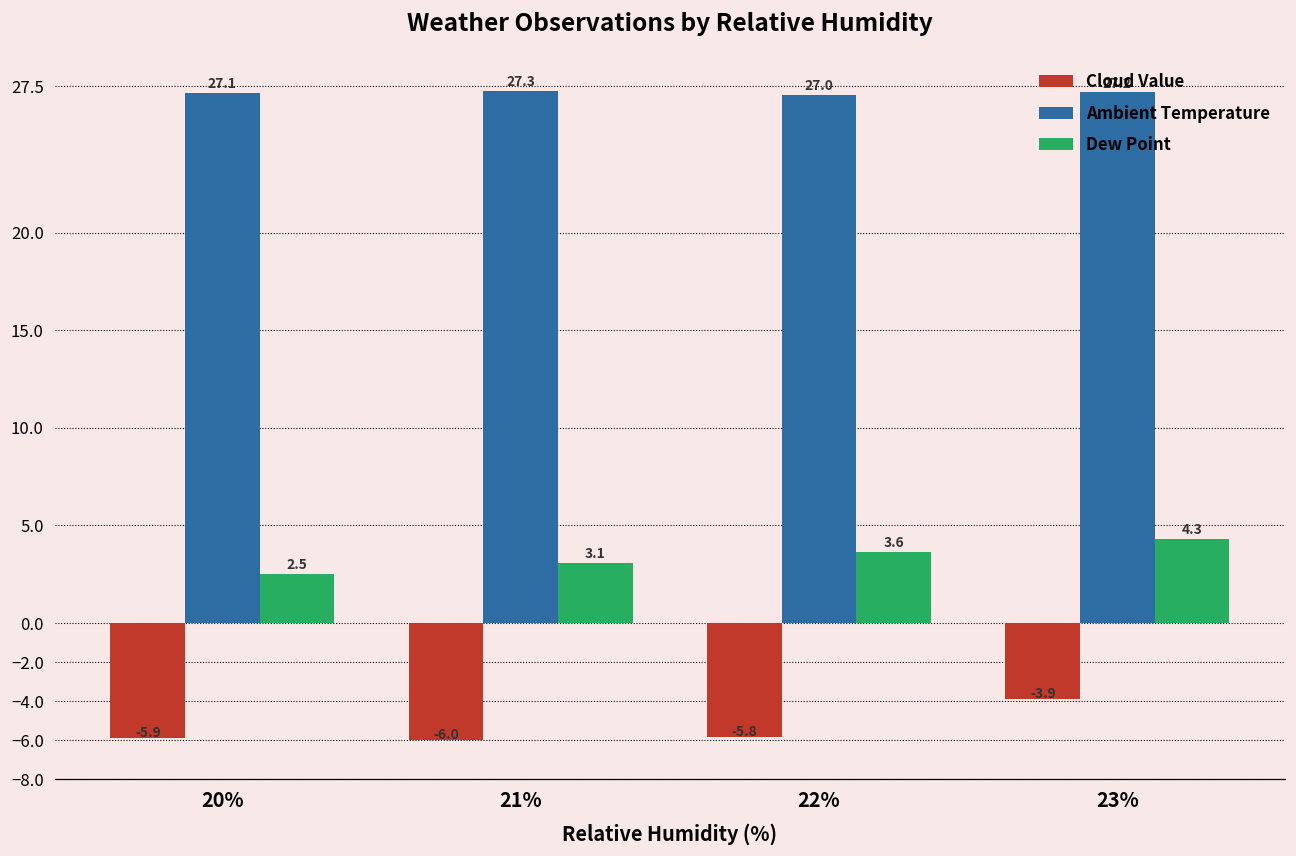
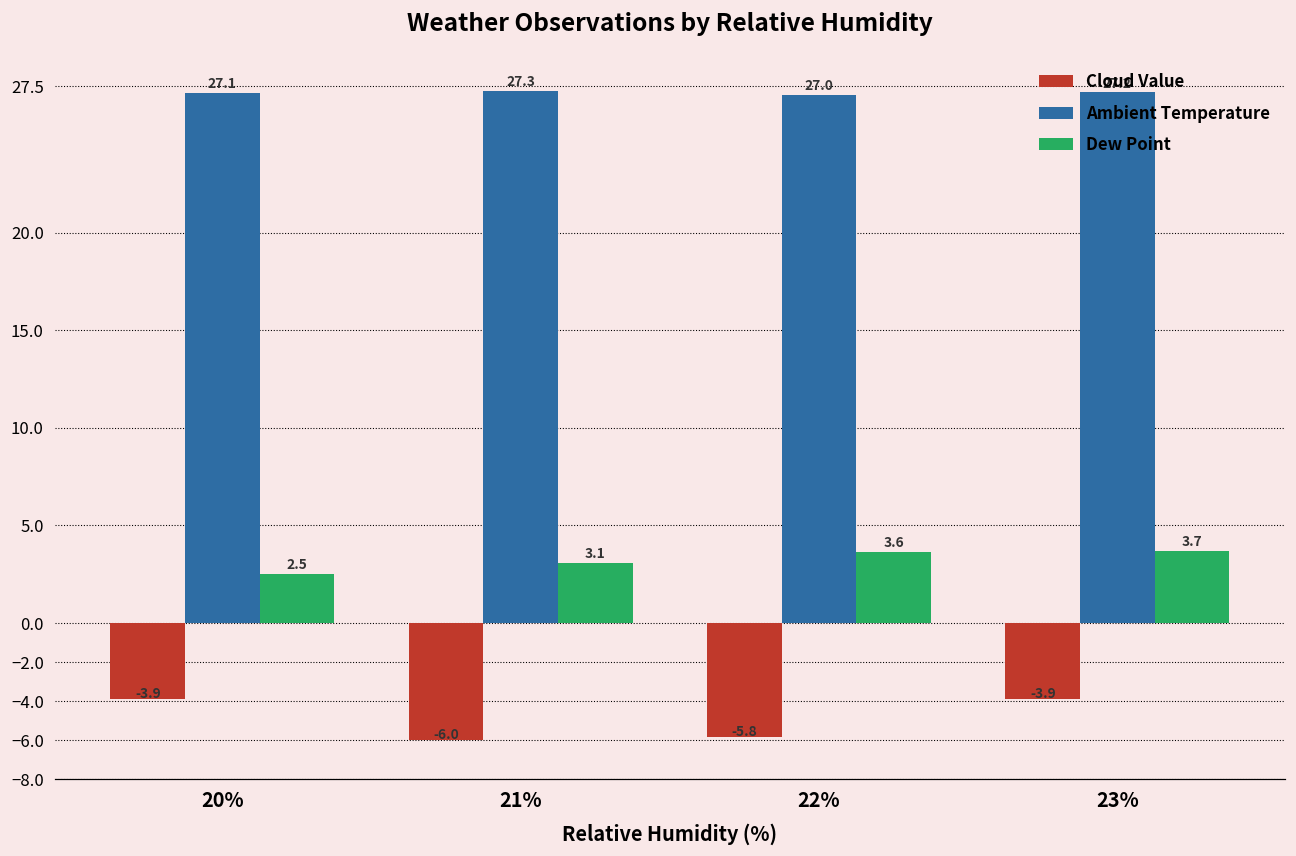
Cloud Value, 20%: -5.9 -> -3.9
Dew Point, 23%: 4.3 -> 3.7
